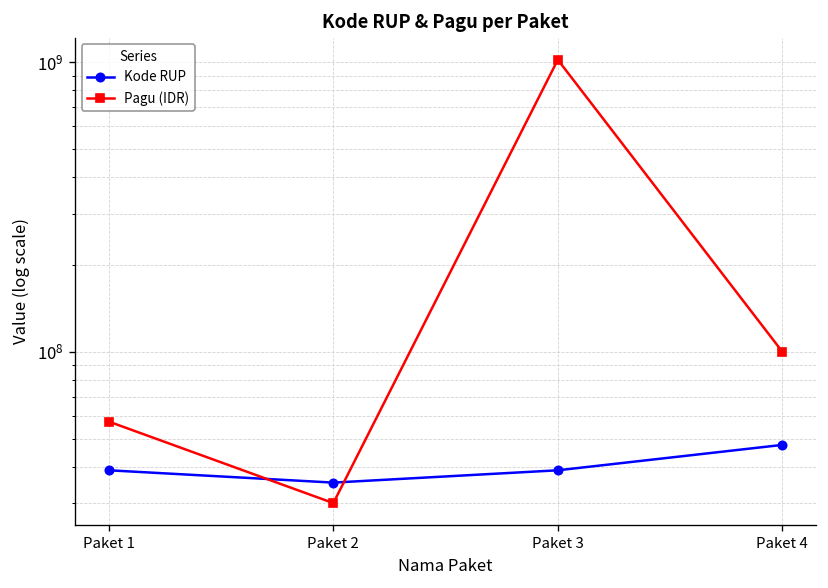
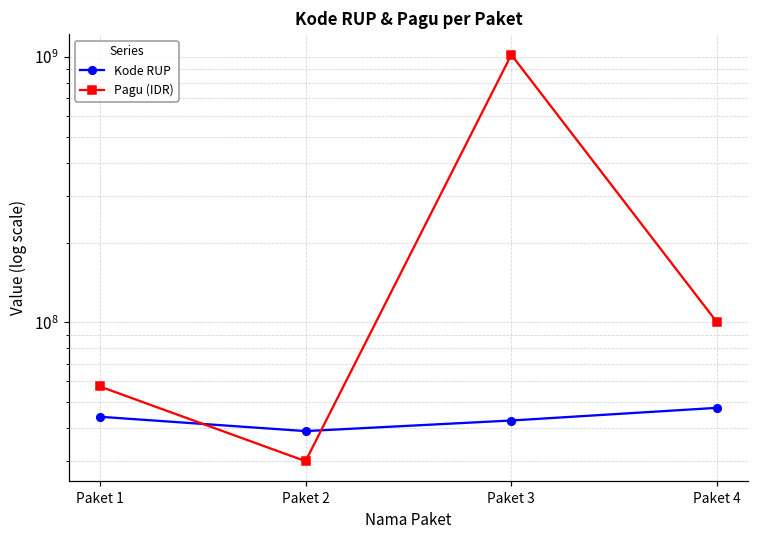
Kode RUP, Paket 1: 39000000 -> 44000000
Kode RUP, Paket 2: 35000000 -> 39000000
Kode RUP, Paket 3: 39000000 -> 43000000
